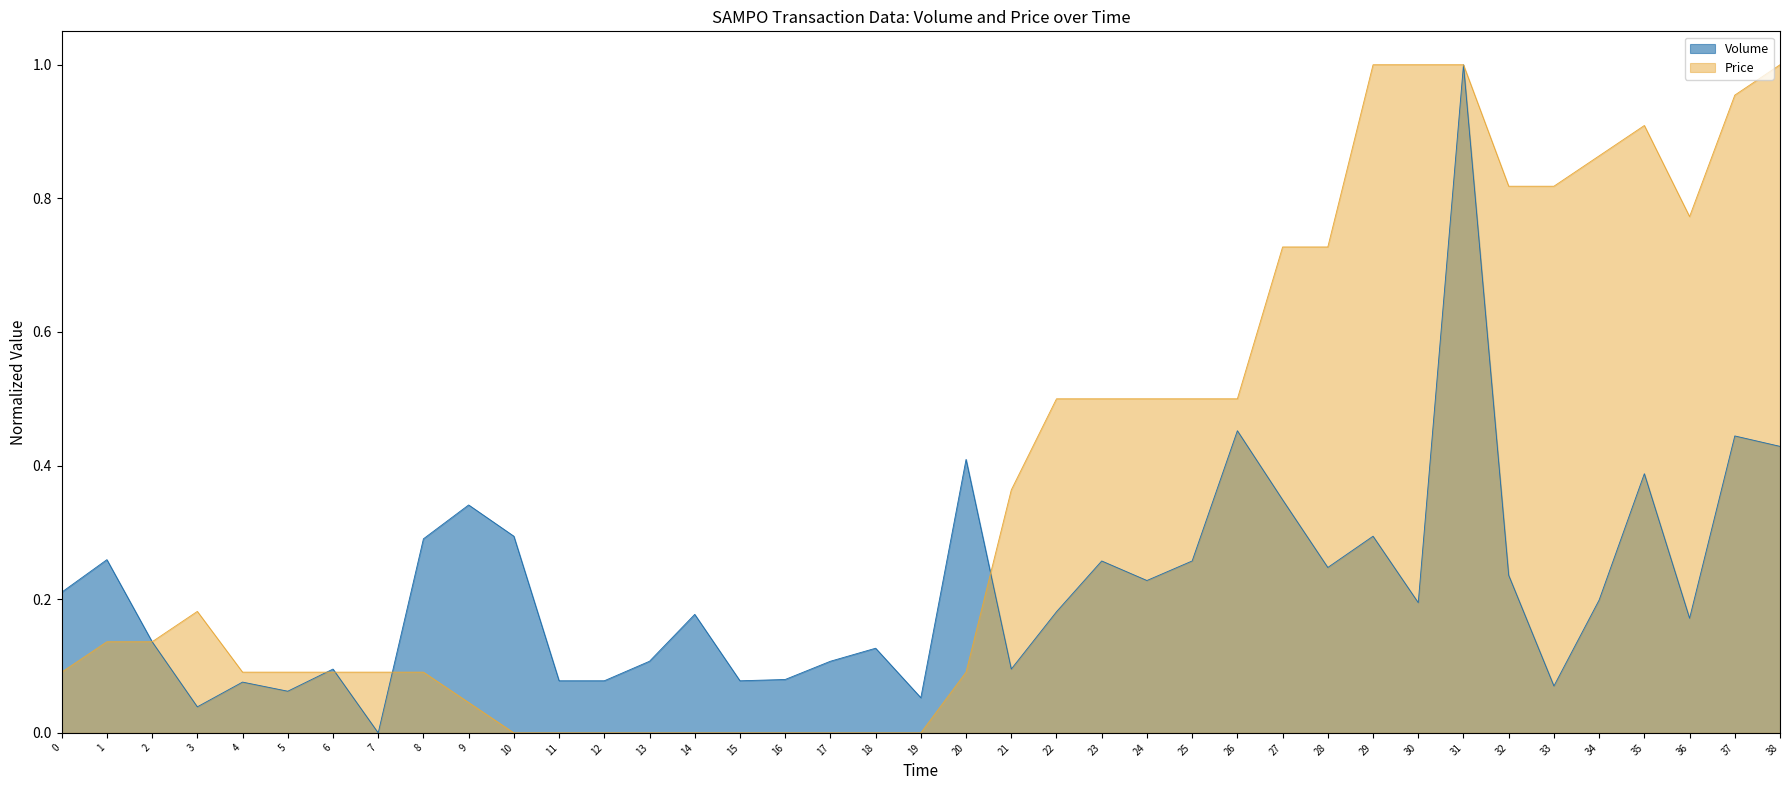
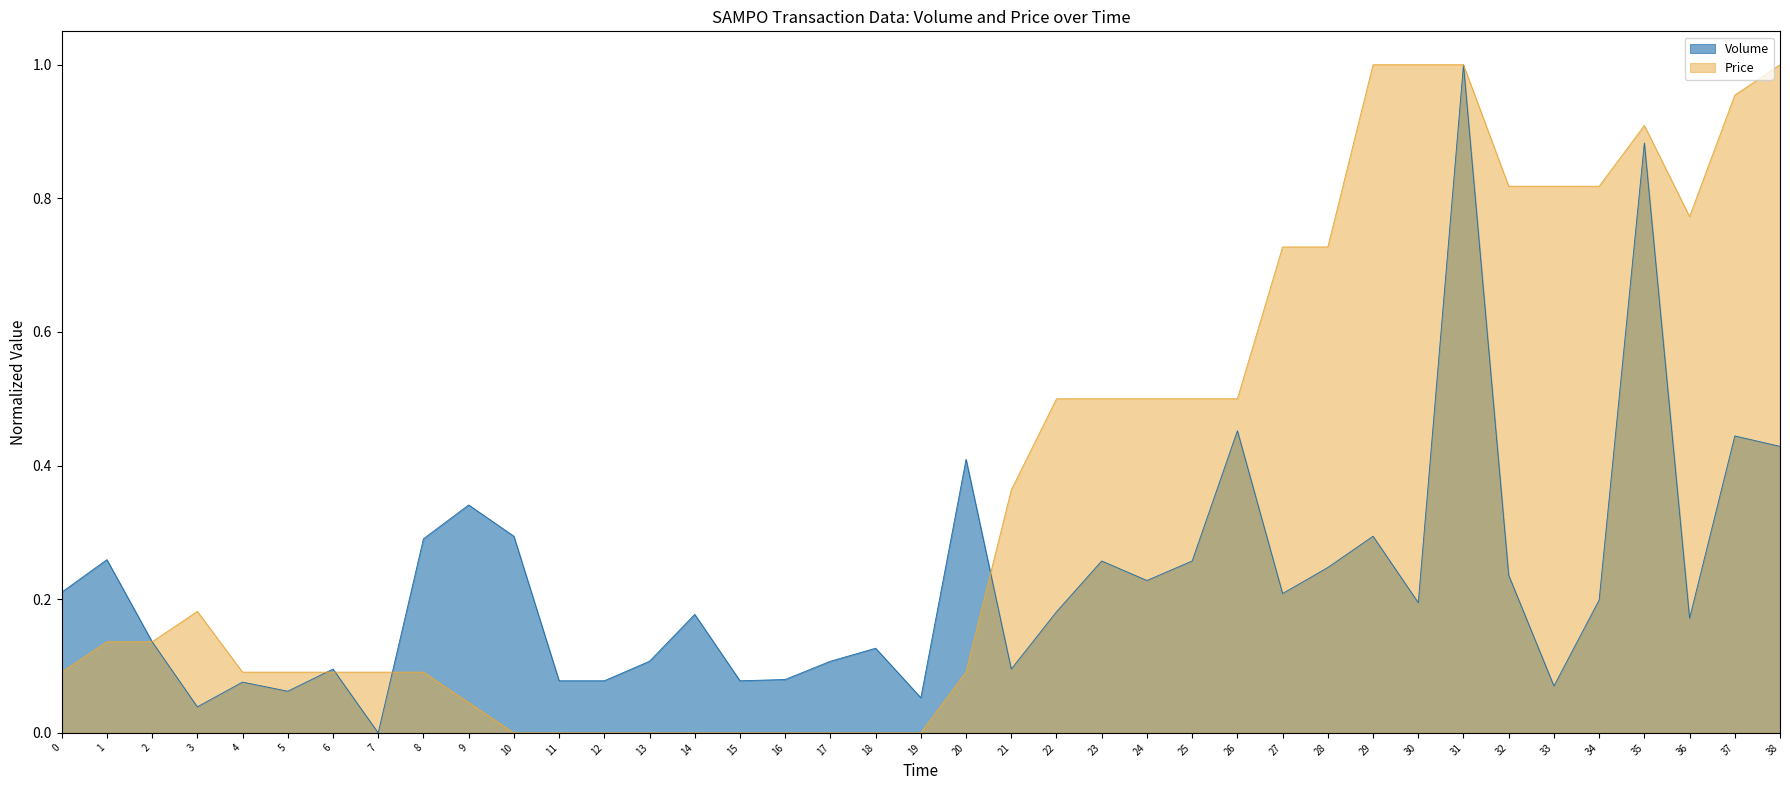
Volume, 27: 0.35 -> 0.21
Price, 34: 0.86 -> 0.82
Volume, 35: 0.39 -> 0.88
